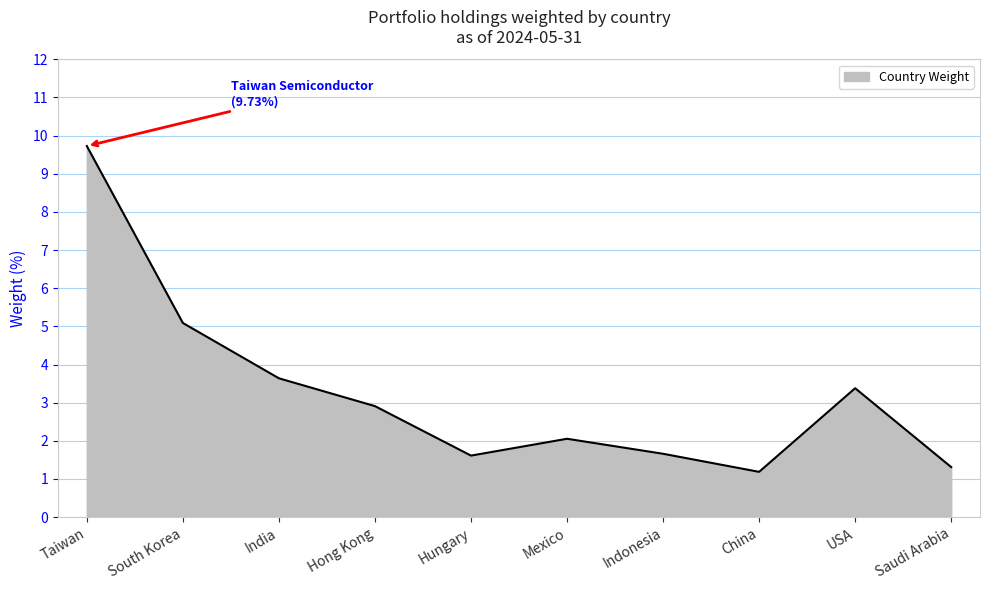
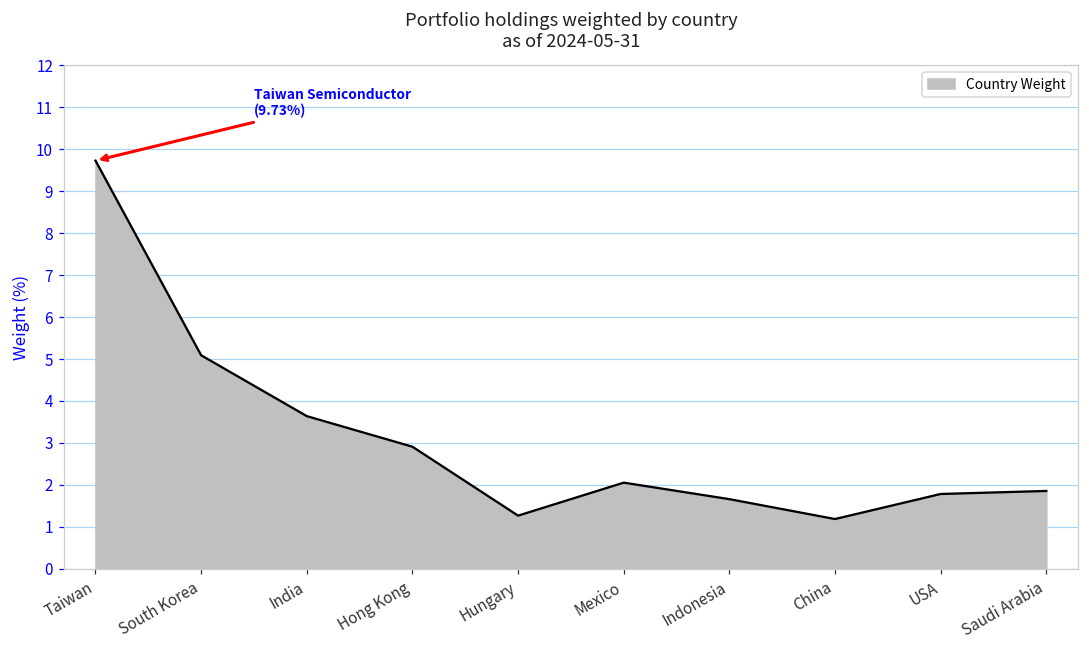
Hungary: 1.6 -> 1.3
USA: 3.4 -> 1.8
Saudi Arabia: 1.3 -> 1.9
